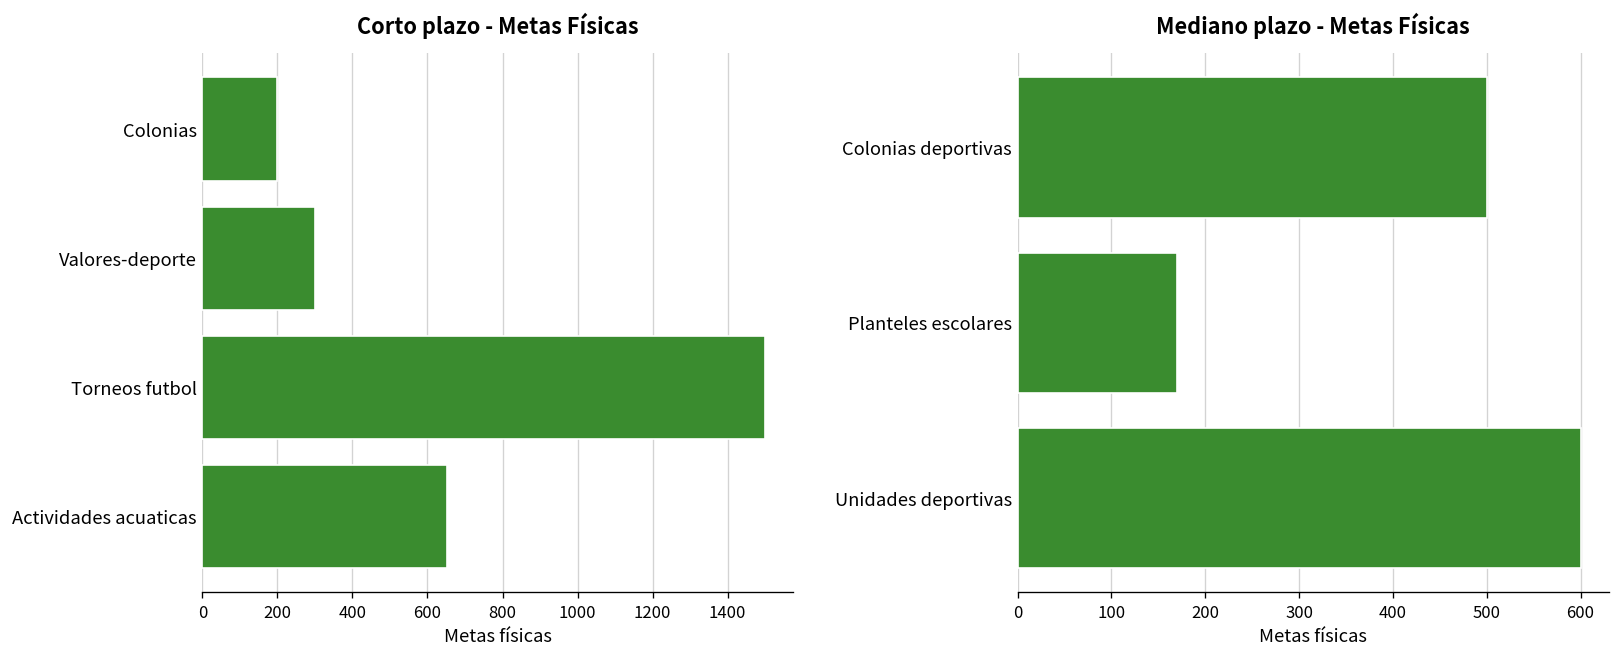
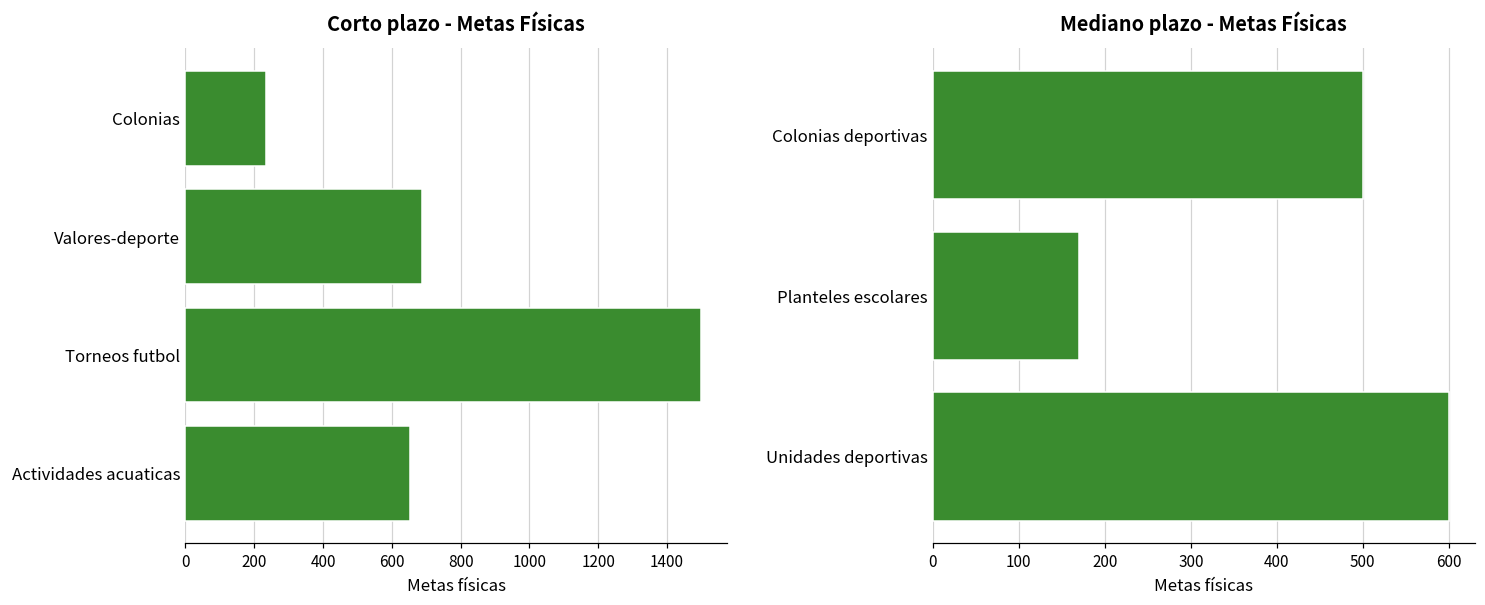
Corto plazo - Metas Físicas, Colonias: 200 -> 240
Corto plazo - Metas Físicas, Valores-deporte: 300 -> 690
